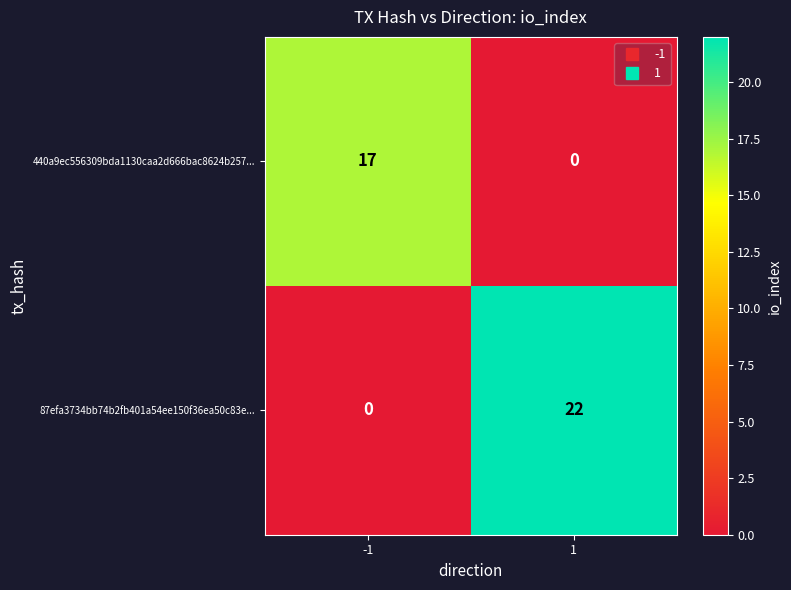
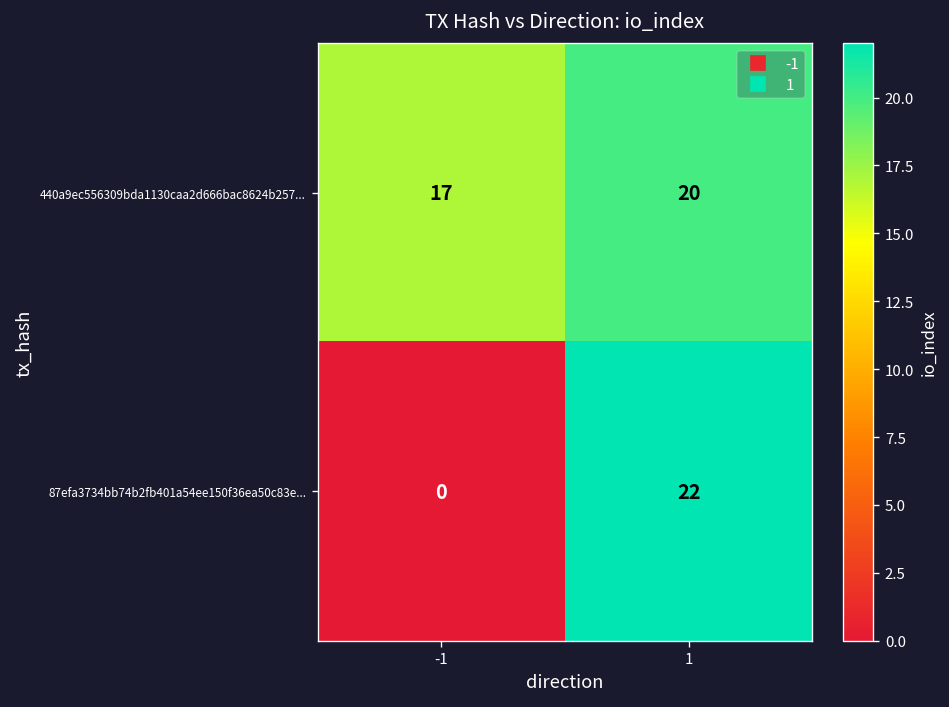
440a9ec556309bda1130caa2d666bac8624b257..., 1: 0 -> 20
